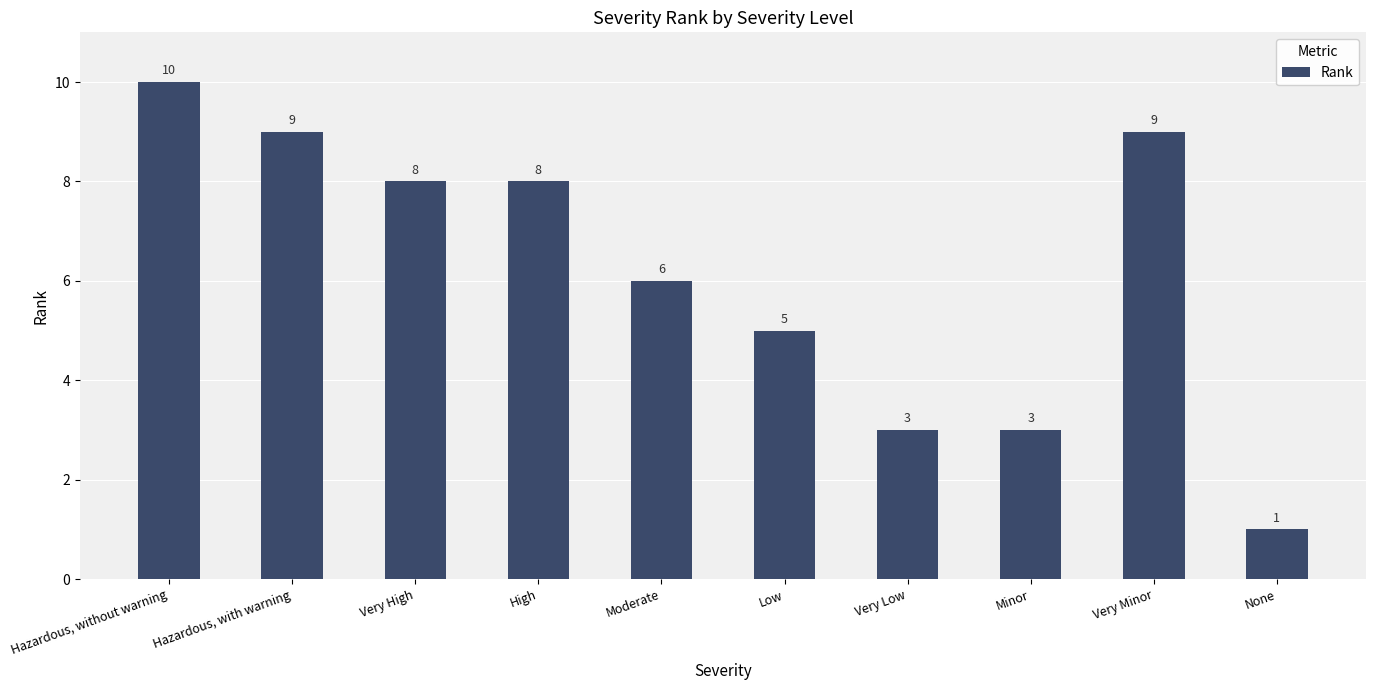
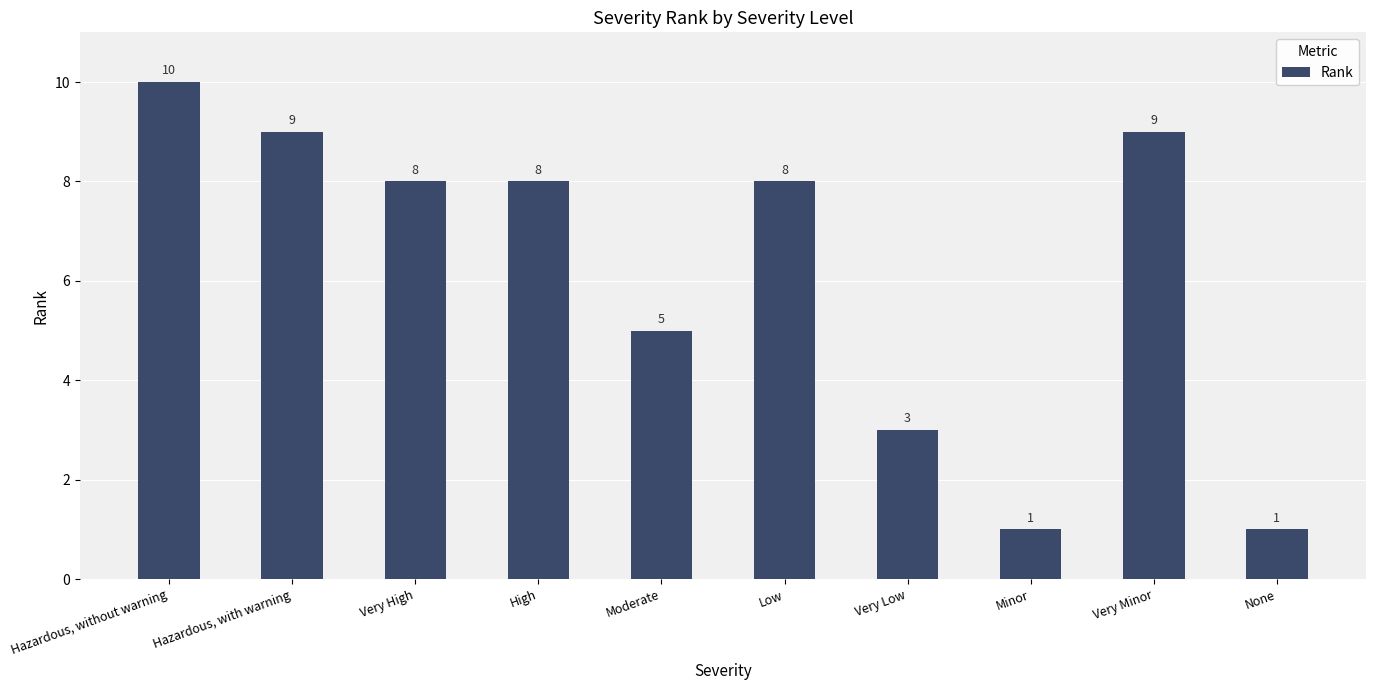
Moderate: 6 -> 5
Low: 5 -> 8
Minor: 3 -> 1
